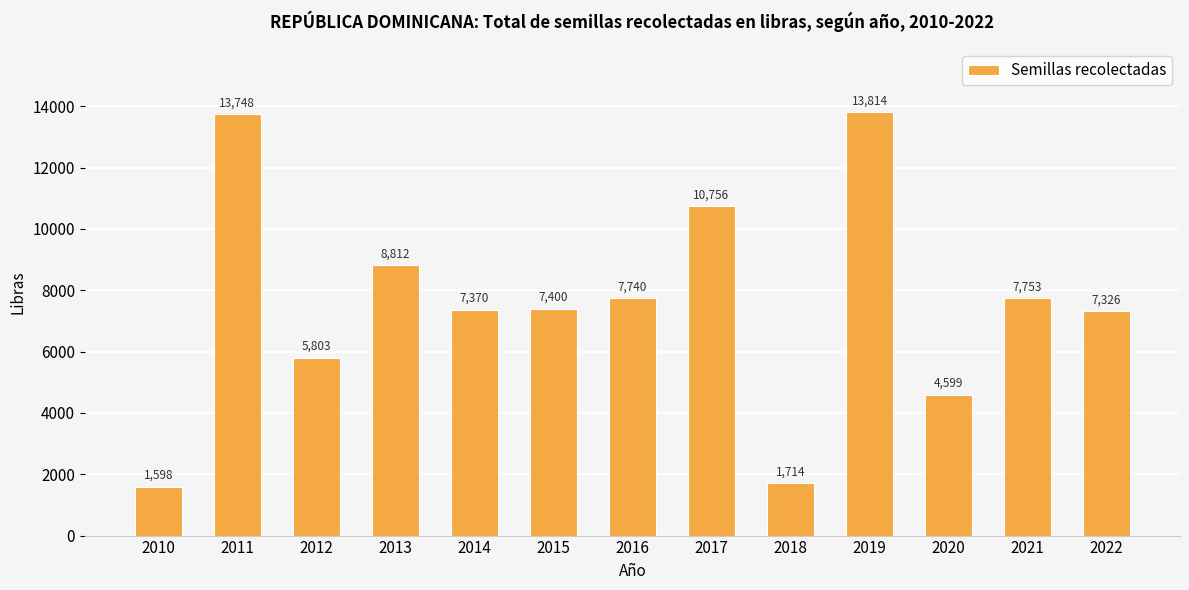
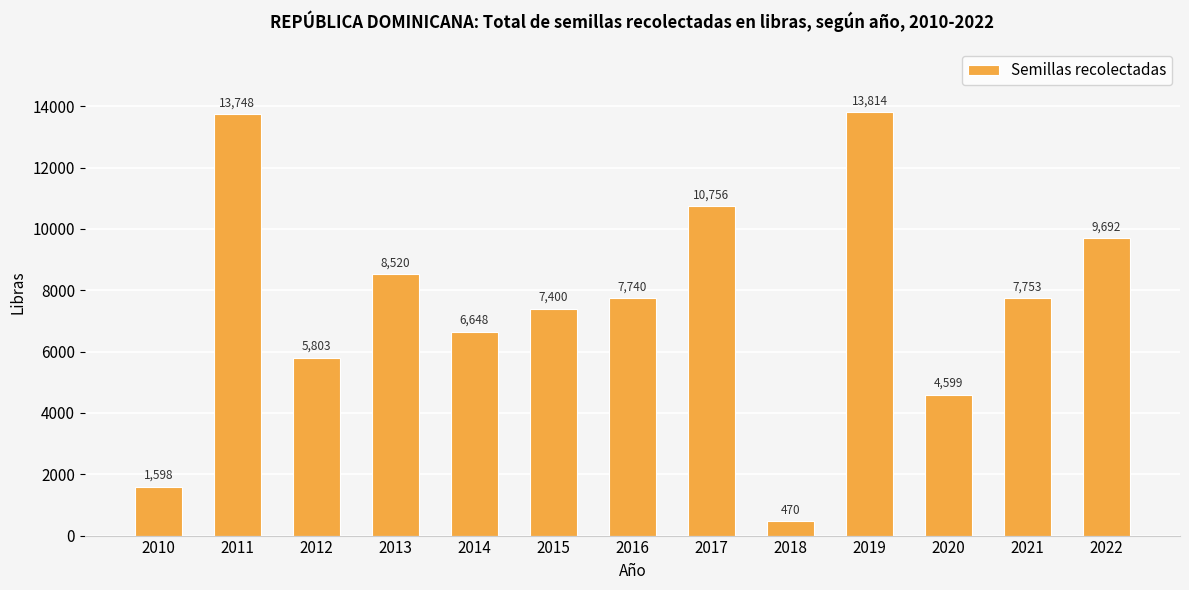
2013: 8,812 -> 8,520
2014: 7,370 -> 6,648
2018: 1,714 -> 470
2022: 7,326 -> 9,692
